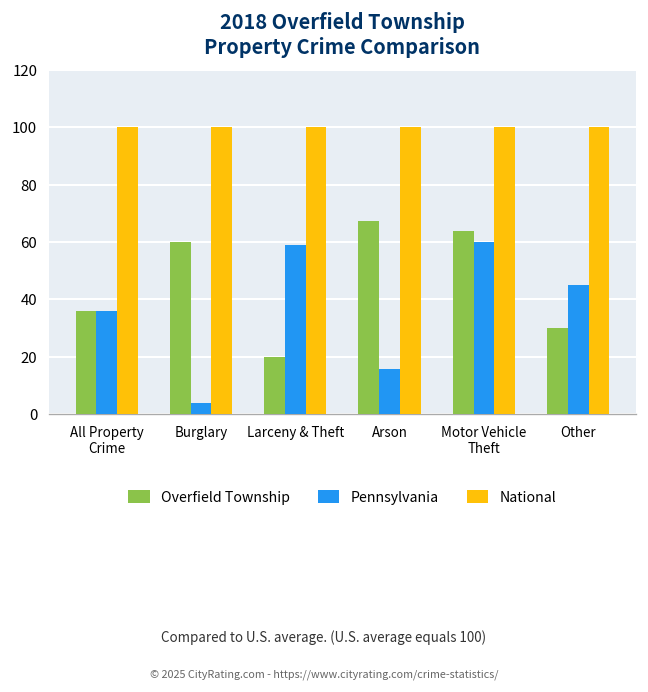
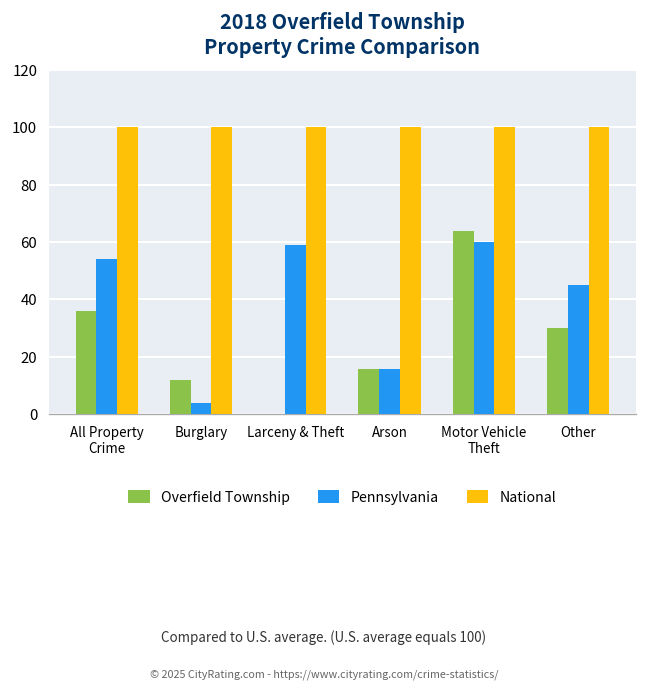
Pennsylvania, All Property Crime: 36 -> 54
Overfield Township, Burglary: 60 -> 12
Overfield Township, Larceny & Theft: 20 -> 0
Overfield Township, Arson: 67 -> 16
